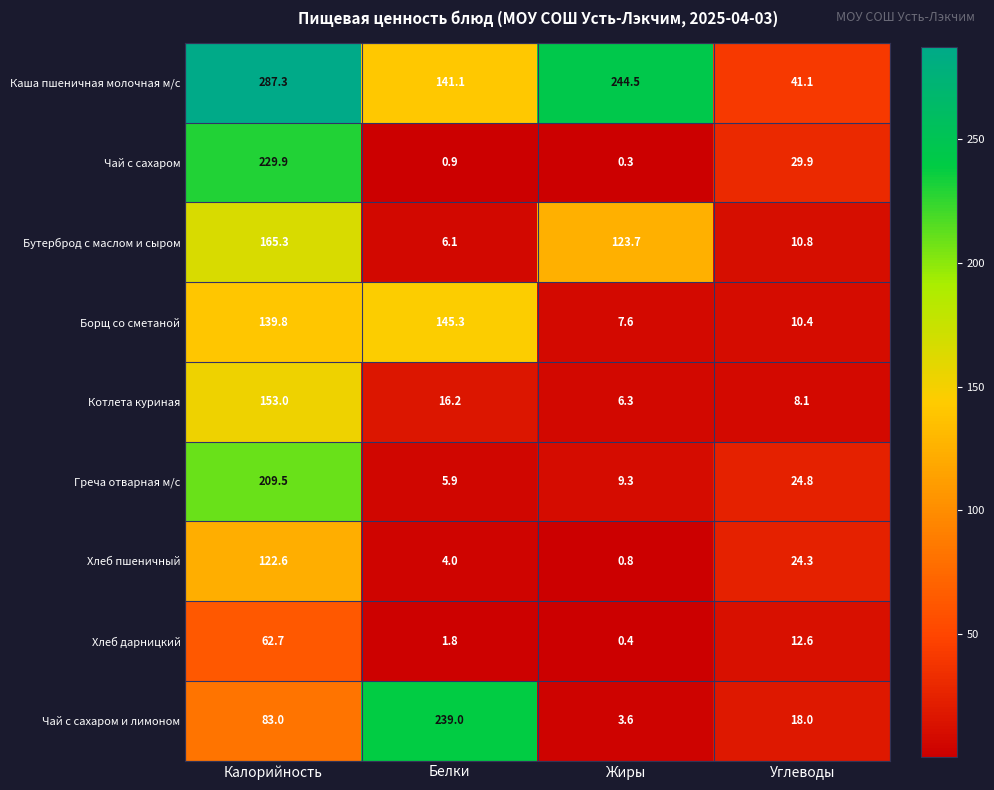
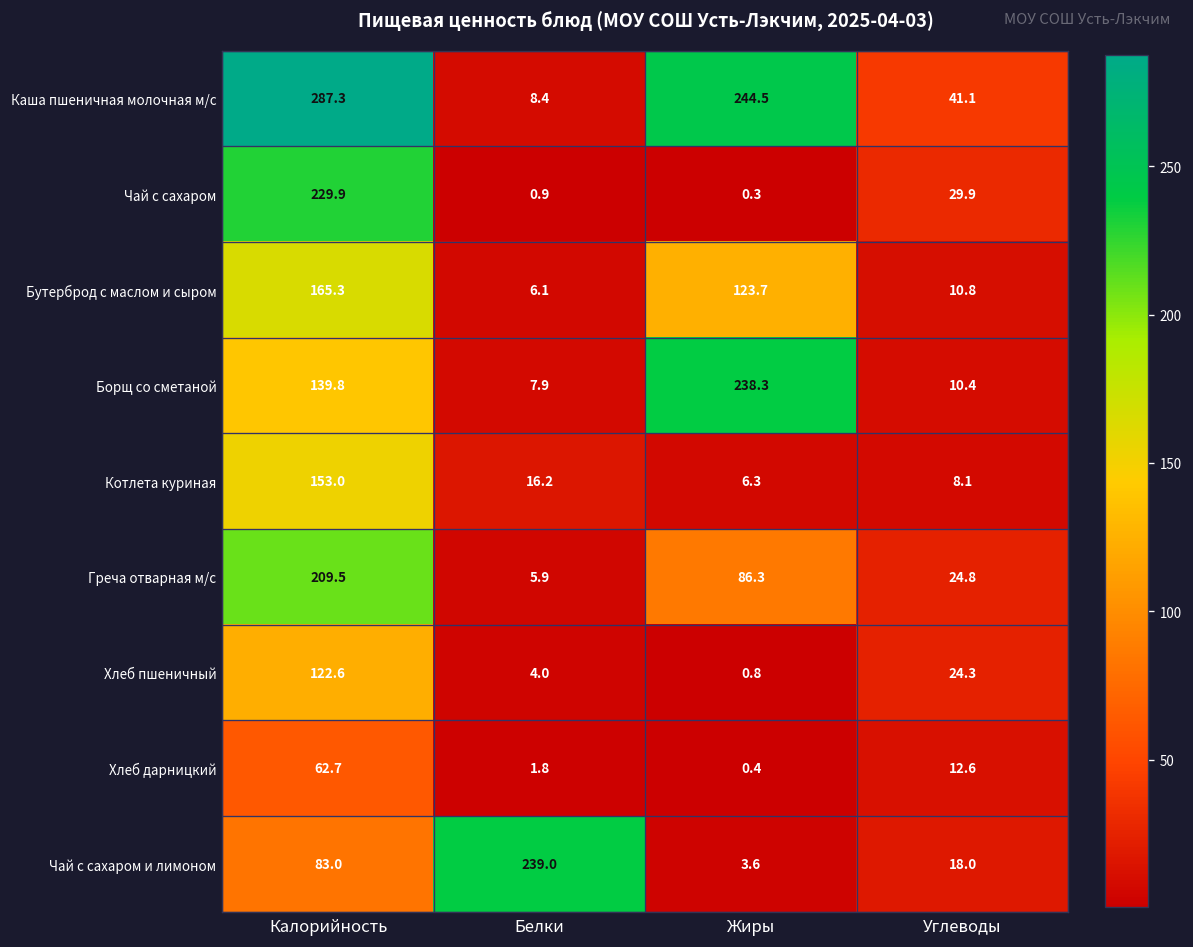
Каша пшеничная молочная м/с, Белки: 141.1 -> 8.4
Борщ со сметаной, Белки: 145.3 -> 7.9
Борщ со сметаной, Жиры: 7.6 -> 238.3
Греча отварная м/с, Жиры: 9.3 -> 86.3
